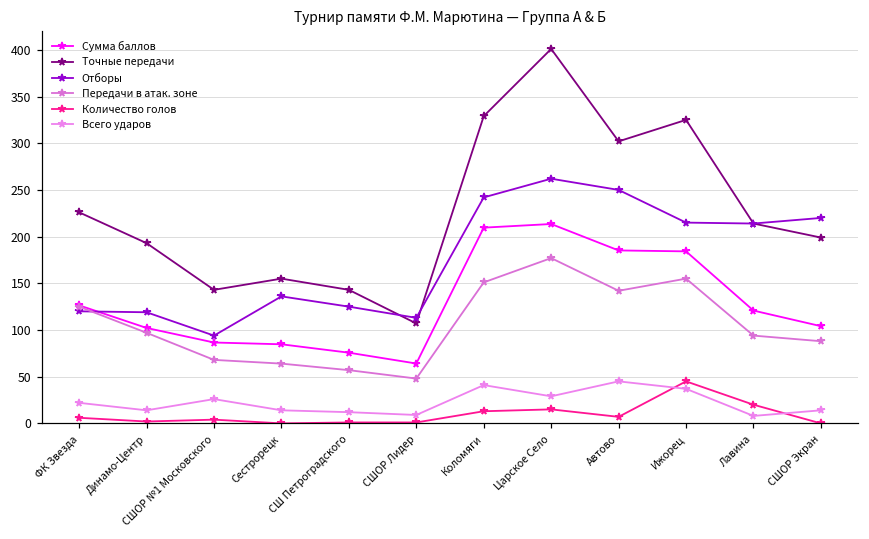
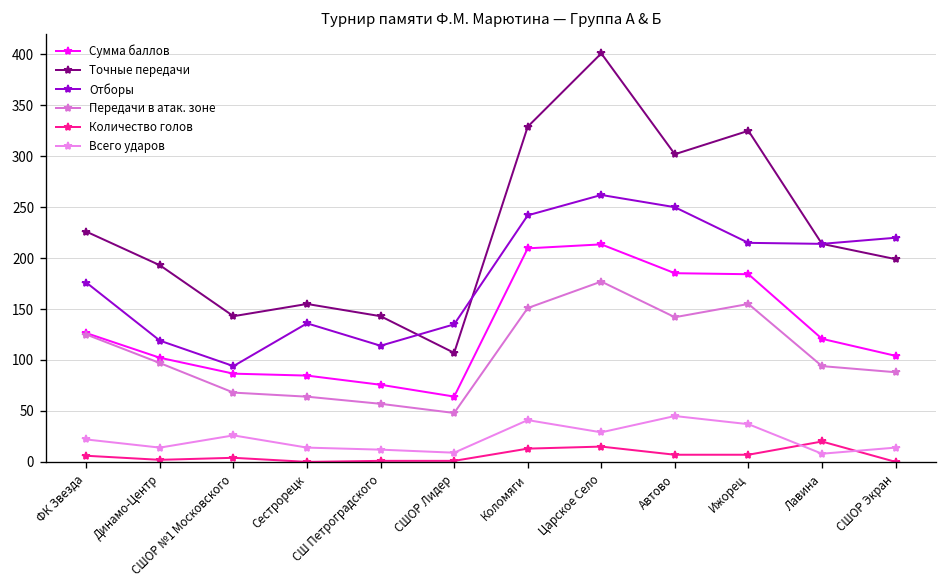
Отборы, ФК Звезда: 120 -> 180
Отборы, СШ Петроградского: 130 -> 110
Отборы, СШОР Лидер: 110 -> 140
Количество голов, Ижорец: 50 -> 10
